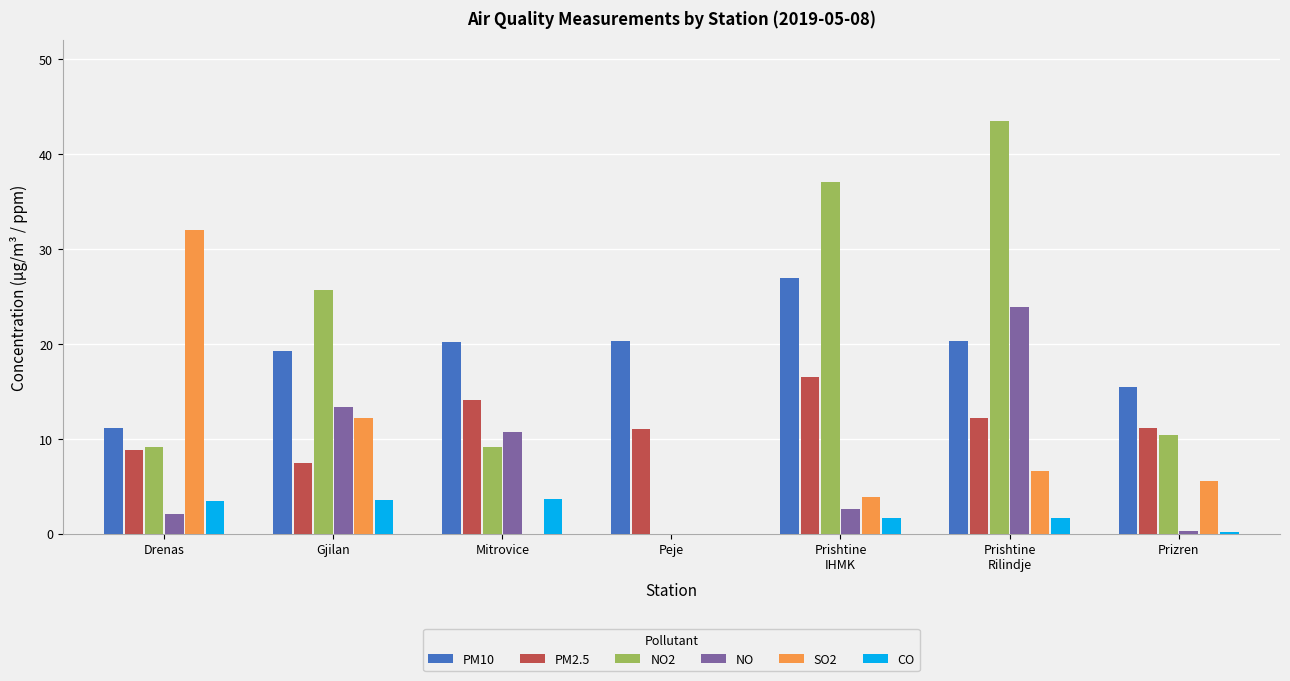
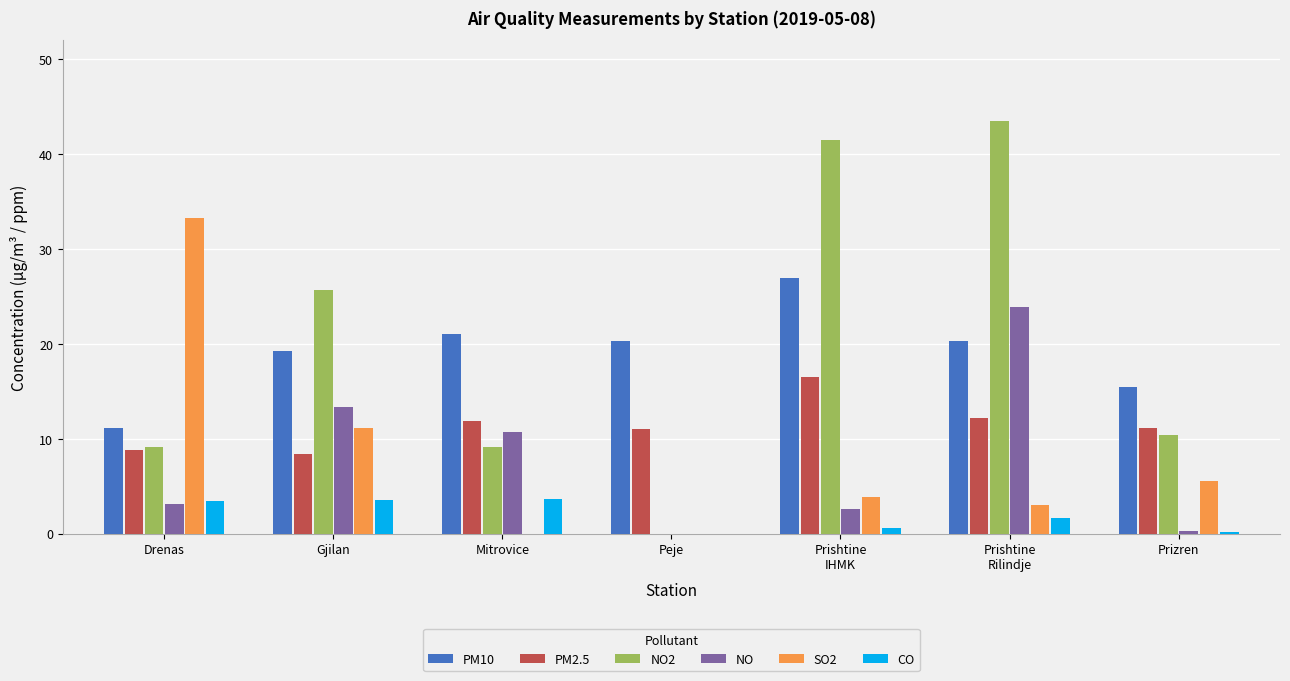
NO, Drenas: 2 -> 3
SO2, Drenas: 32 -> 33
PM2.5, Gjilan: 7 -> 8
SO2, Gjilan: 12 -> 11
PM10, Mitrovice: 20 -> 21
PM2.5, Mitrovice: 14 -> 12
NO2, Prishtine IHMK: 37 -> 41
CO, Prishtine IHMK: 2 -> 1
SO2, Prishtine Rilindje: 7 -> 3
